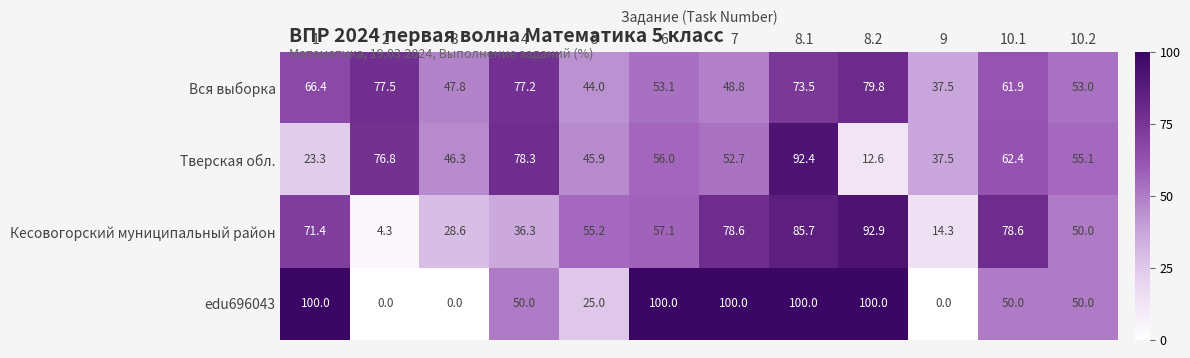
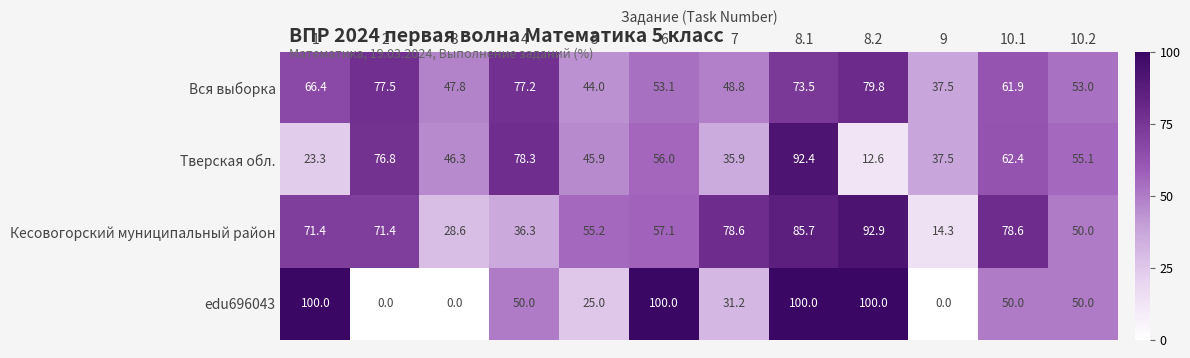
Тверская обл., 7: 52.7 -> 35.9
Кесовогорский муниципальный район, 2: 4.3 -> 71.4
edu696043, 7: 100.0 -> 31.2
